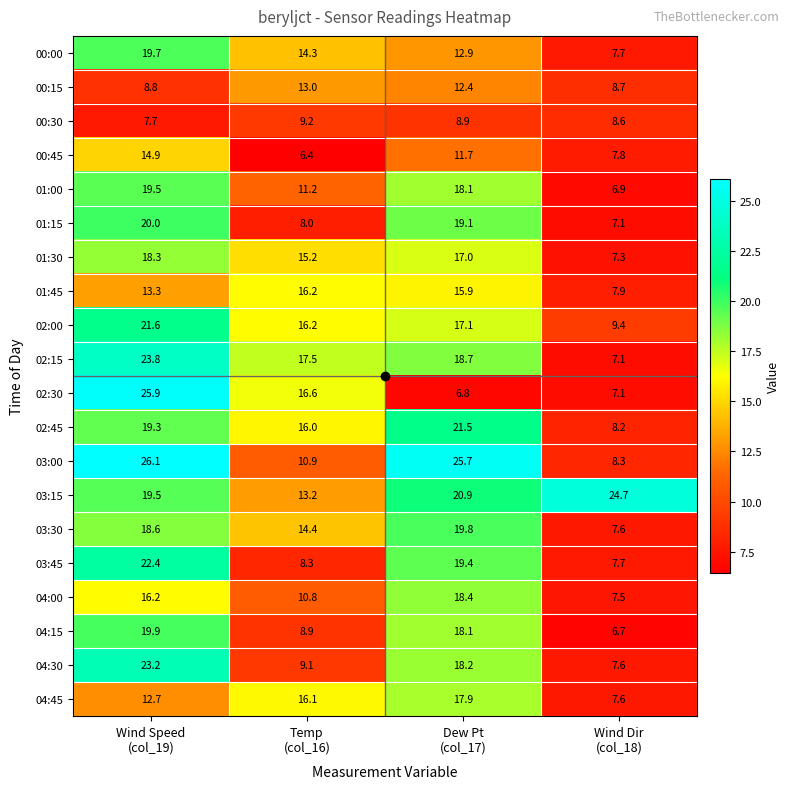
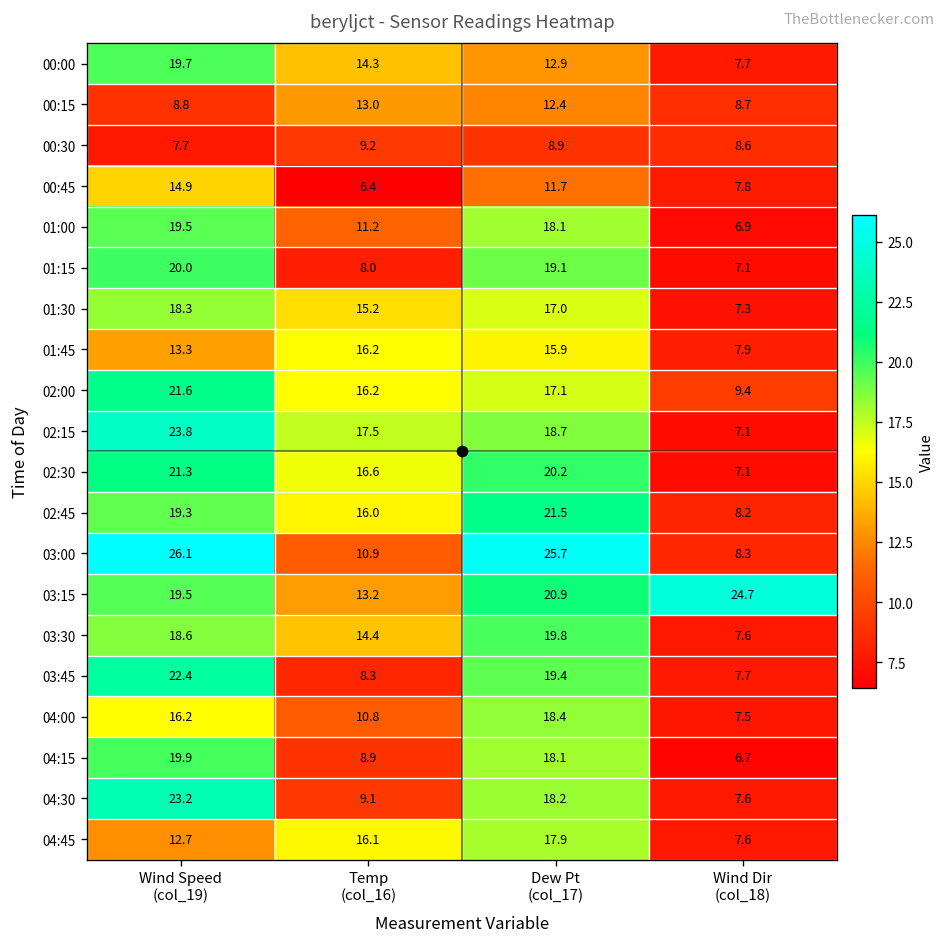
02:30, Wind Speed (col_19): 25.9 -> 21.3
02:30, Dew Pt (col_17): 6.8 -> 20.2
